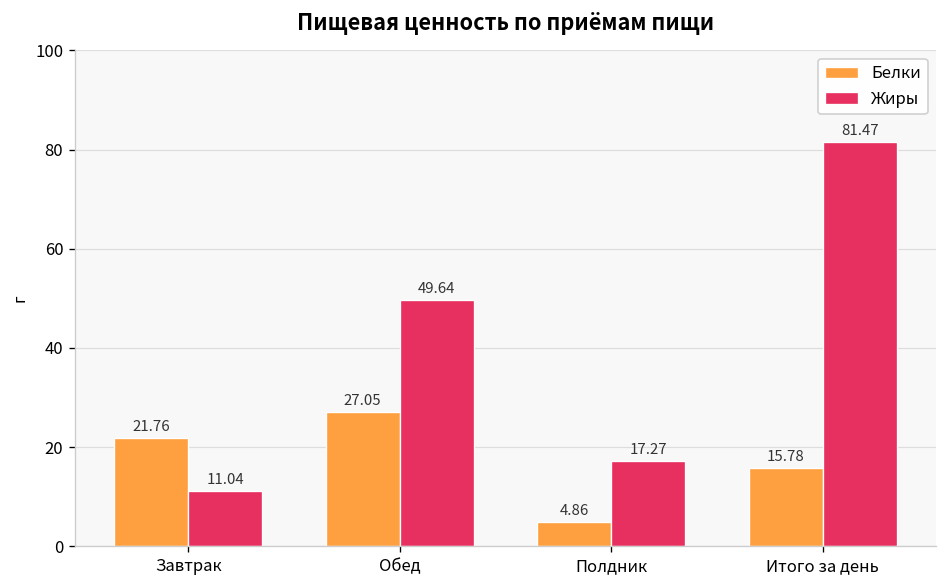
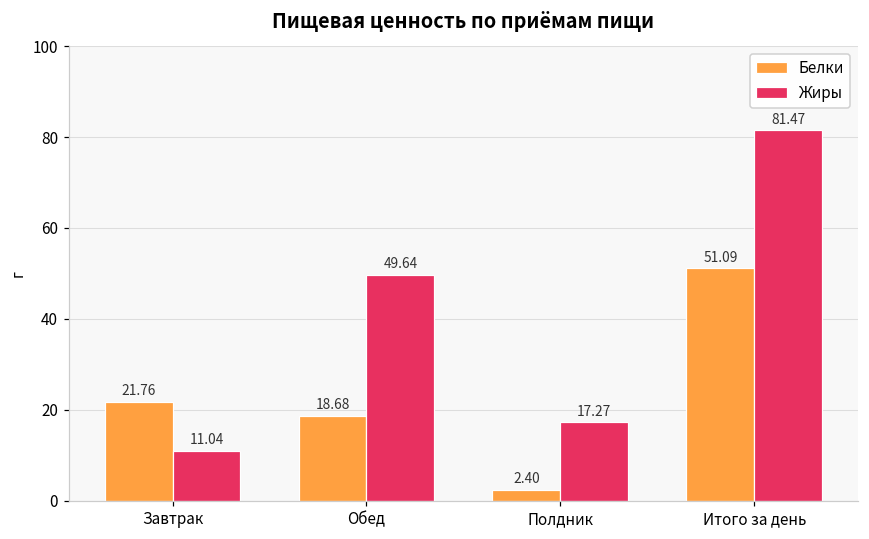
Белки, Обед: 27.05 -> 18.68
Белки, Полдник: 4.86 -> 2.40
Белки, Итого за день: 15.78 -> 51.09
